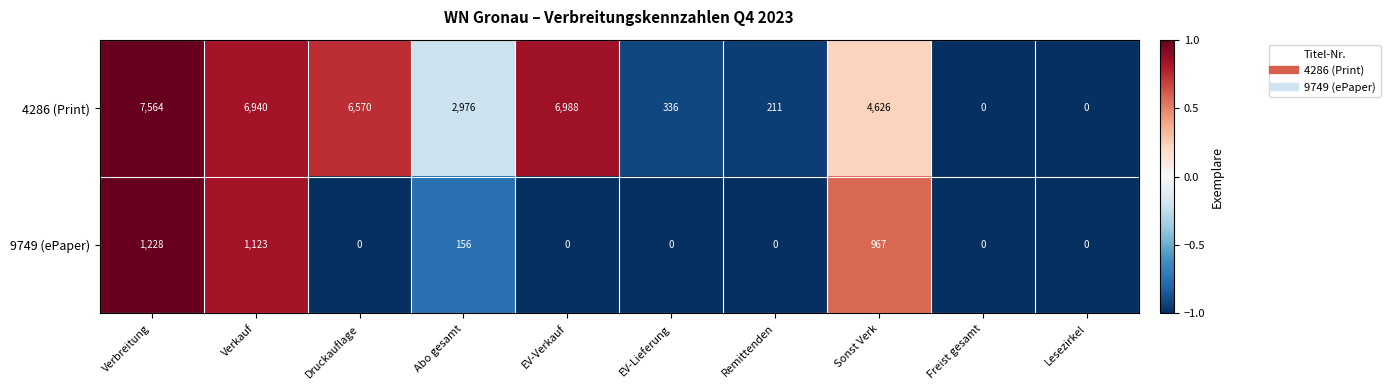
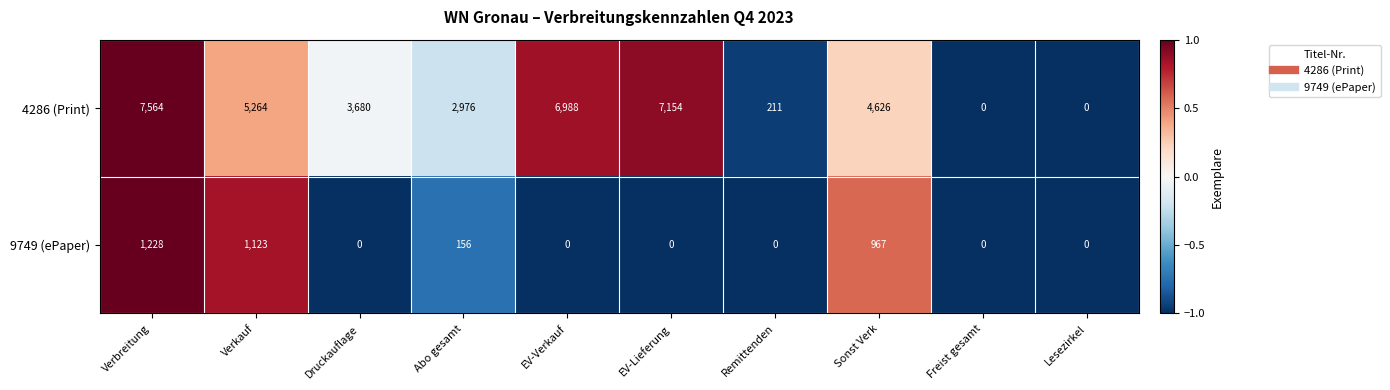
4286 (Print), Verkauf: 6,940 -> 5,264
4286 (Print), Druckauflage: 6,570 -> 3,680
4286 (Print), EV-Lieferung: 336 -> 7,154
